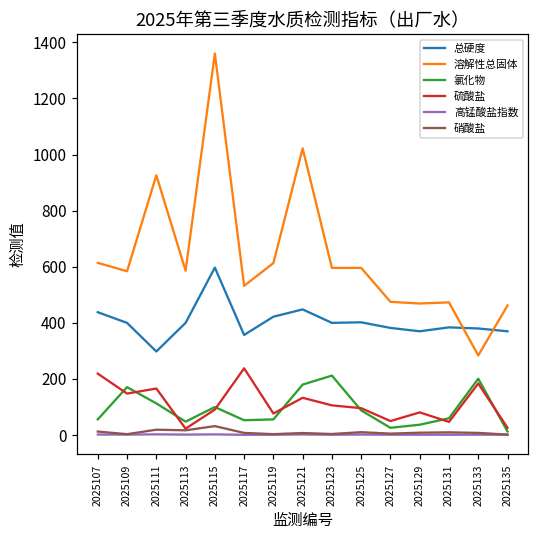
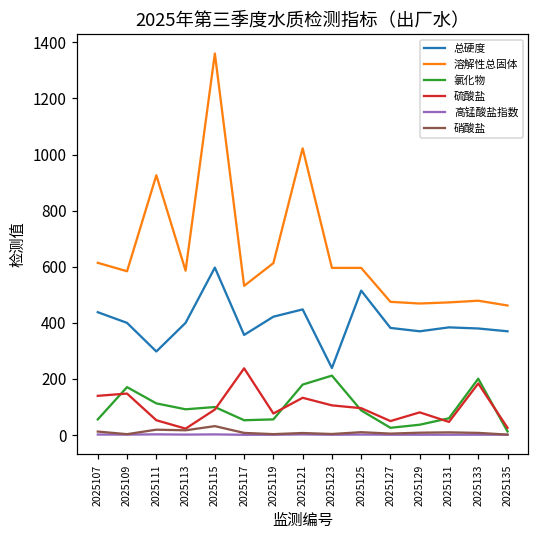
硫酸盐, 2025107: 220 -> 140
硫酸盐, 2025111: 170 -> 50
氯化物, 2025113: 50 -> 90
总硬度, 2025123: 400 -> 240
总硬度, 2025125: 400 -> 520
溶解性总固体, 2025133: 280 -> 480
